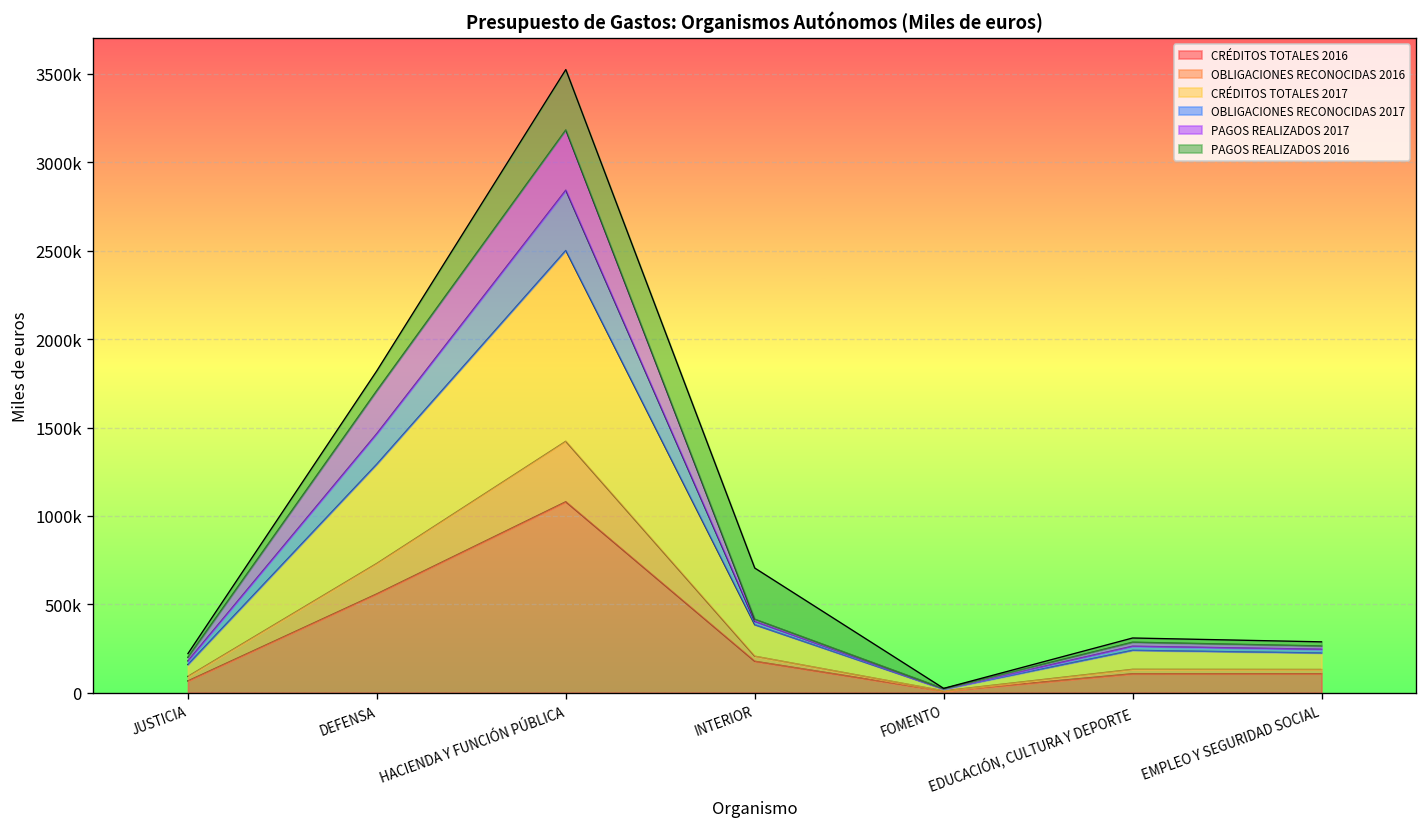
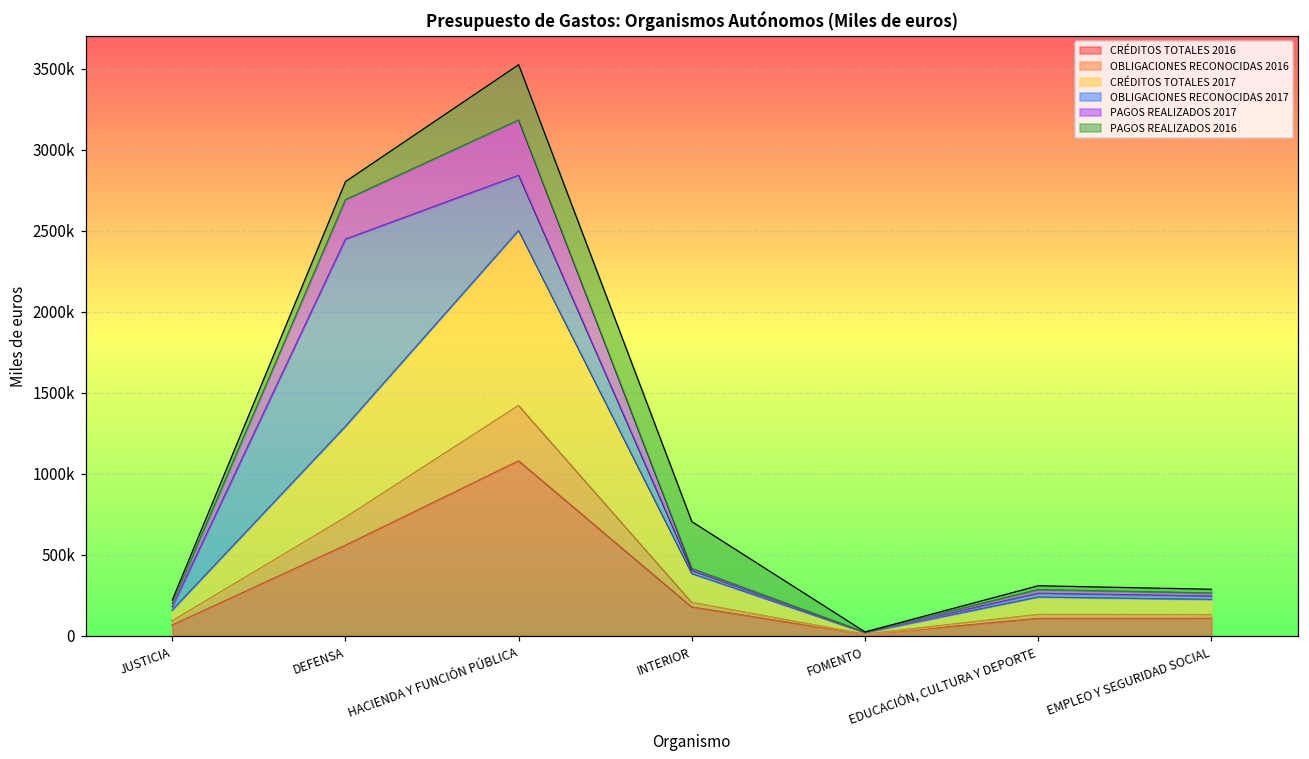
OBLIGACIONES RECONOCIDAS 2017, DEFENSA: 170000 -> 1150000
